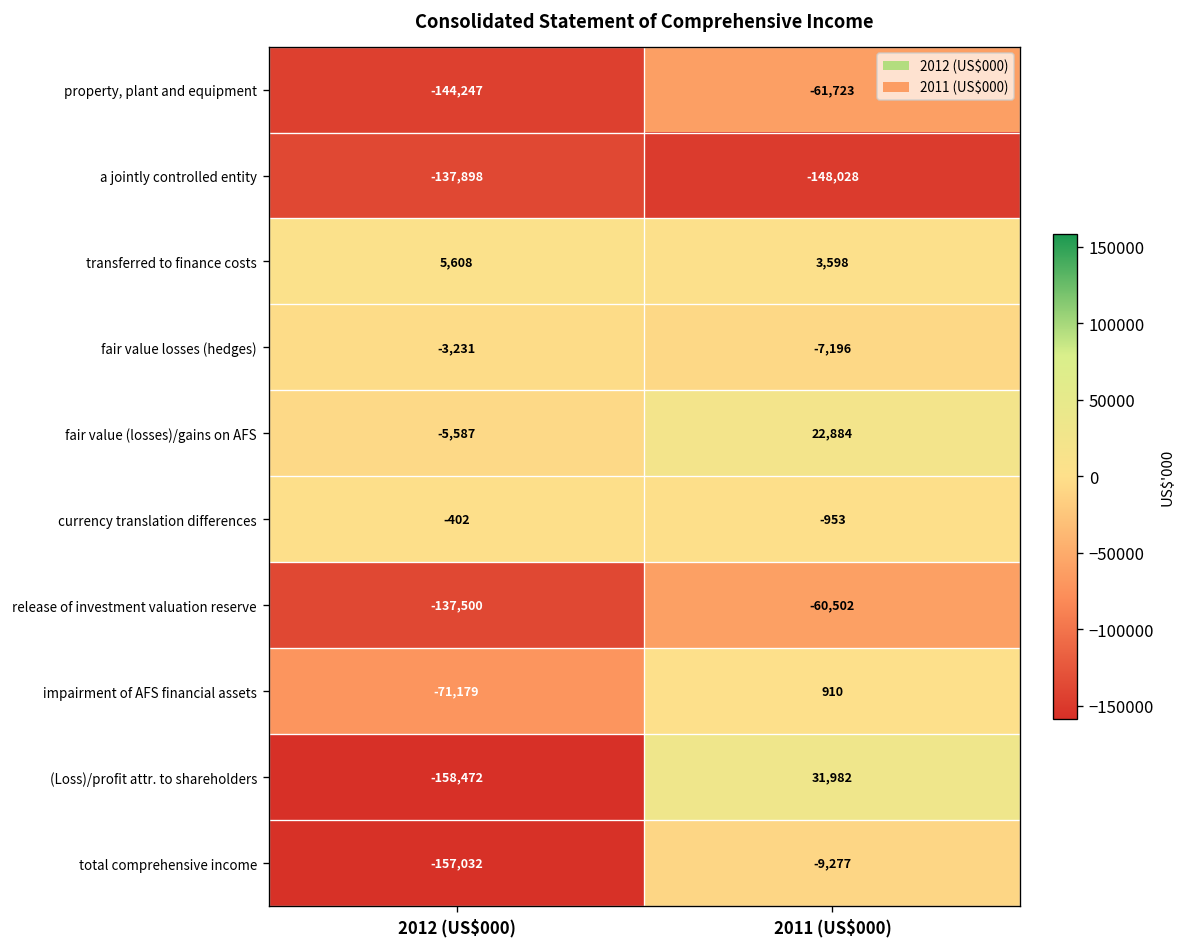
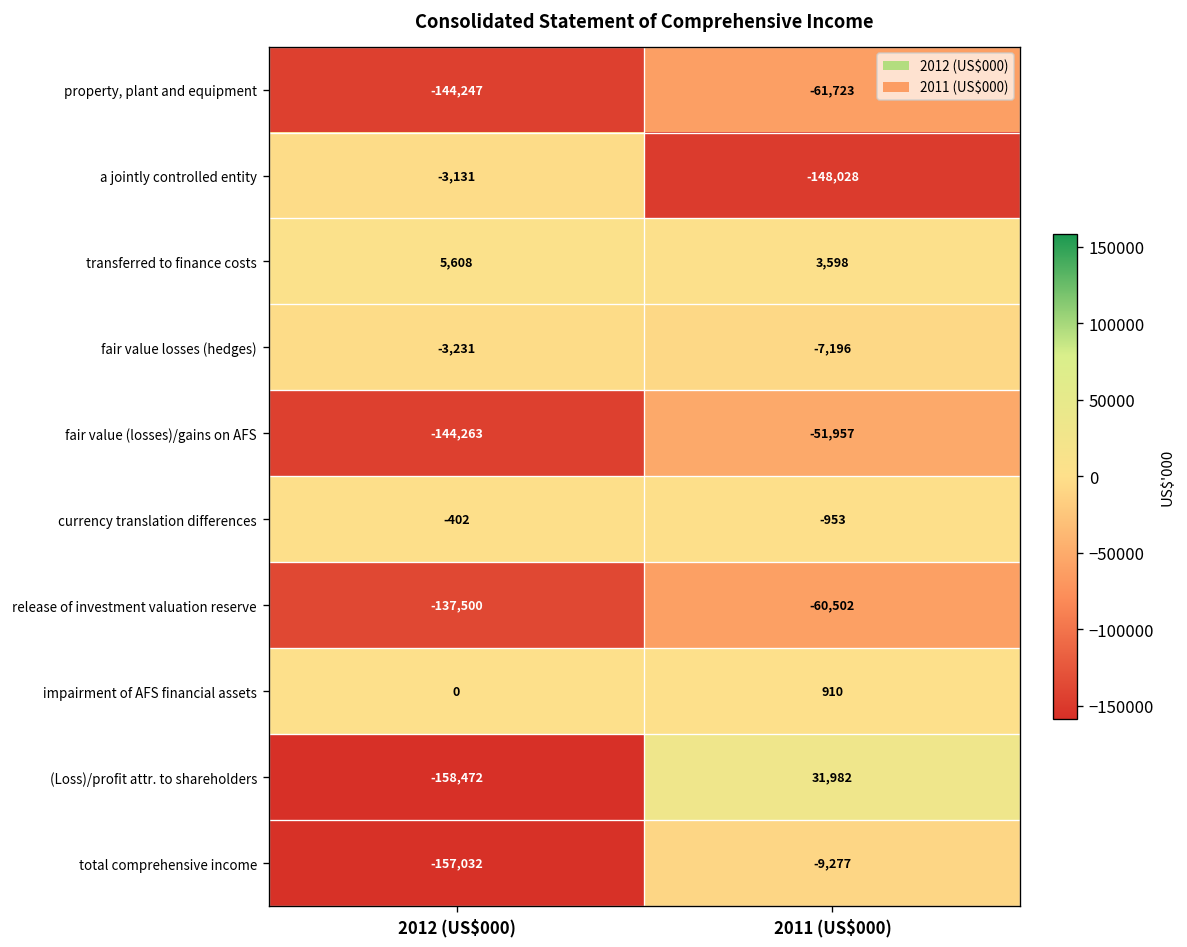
a jointly controlled entity, 2012 (US$000): -137,898 -> -3,131
fair value (losses)/gains on AFS, 2012 (US$000): -5,587 -> -144,263
fair value (losses)/gains on AFS, 2011 (US$000): 22,884 -> -51,957
impairment of AFS financial assets, 2012 (US$000): -71,179 -> 0
